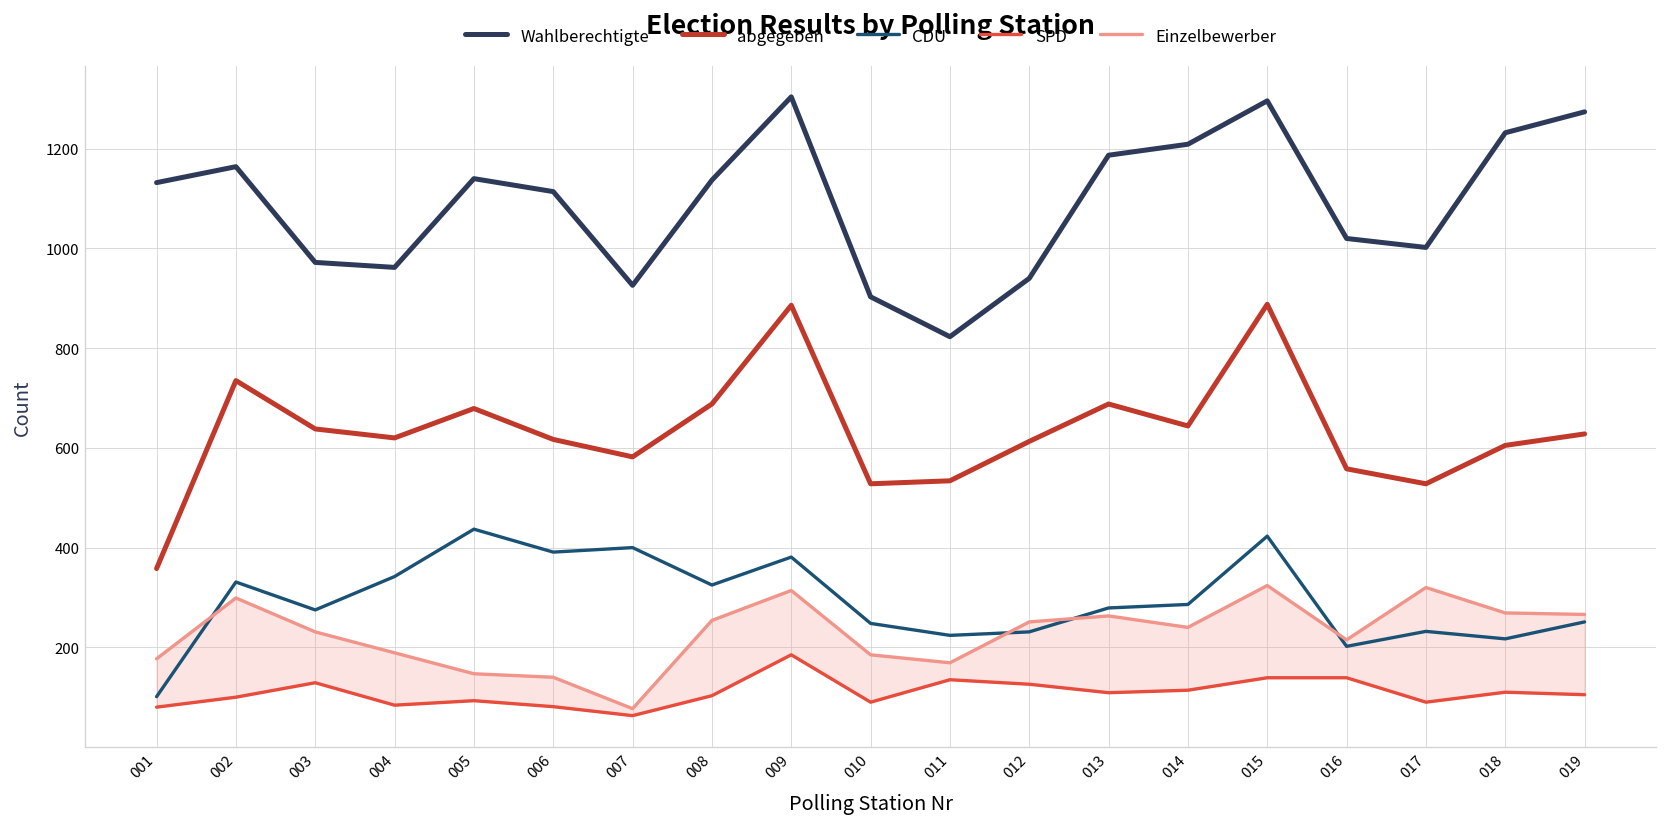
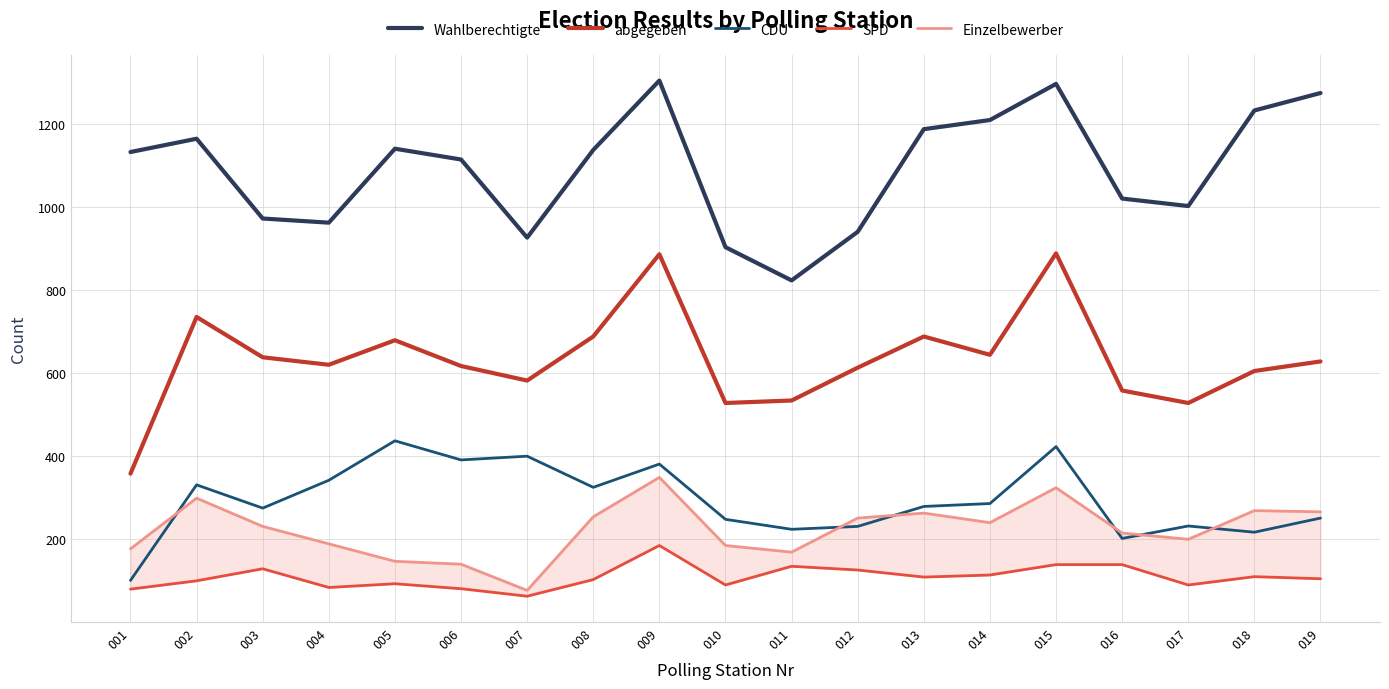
Einzelbewerber, 009: 310 -> 350
Einzelbewerber, 017: 320 -> 200
